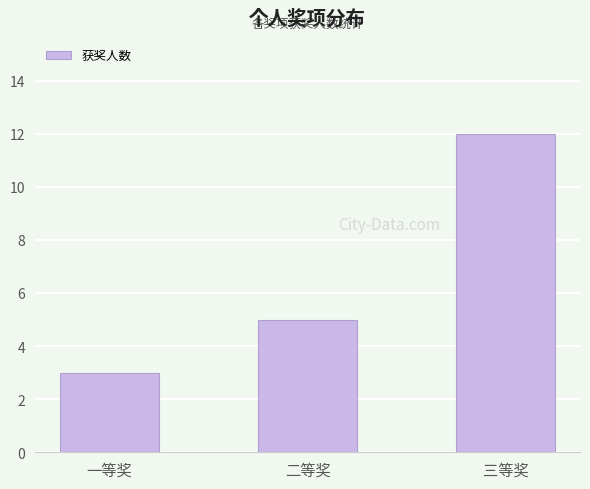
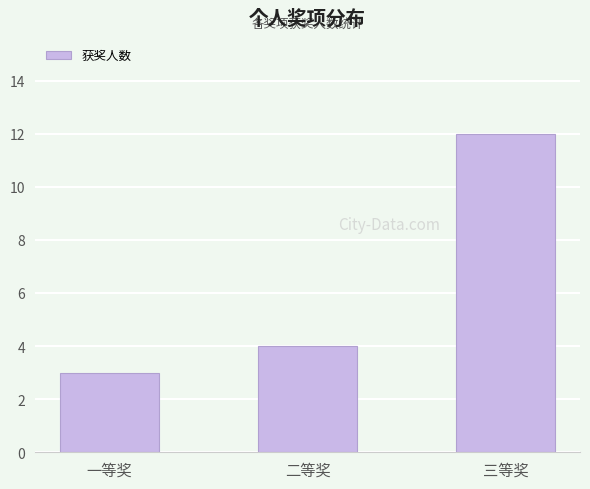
二等奖: 5 -> 4
